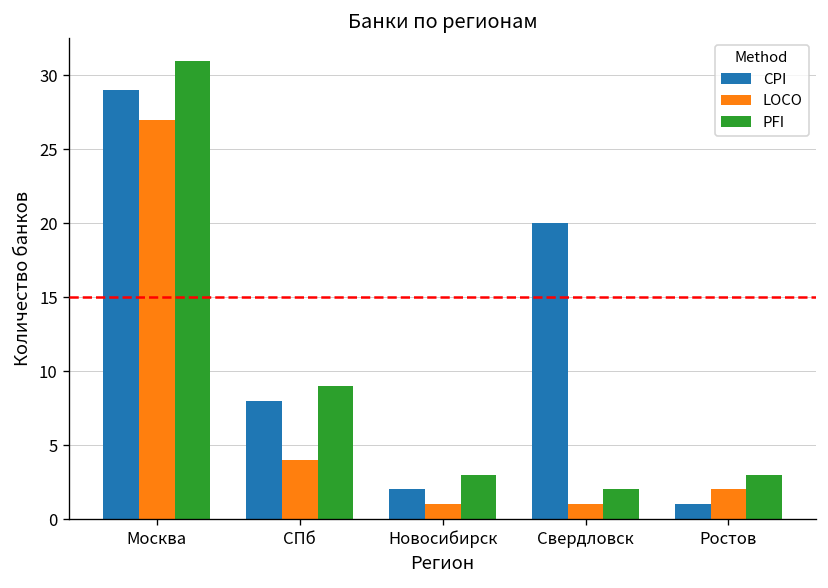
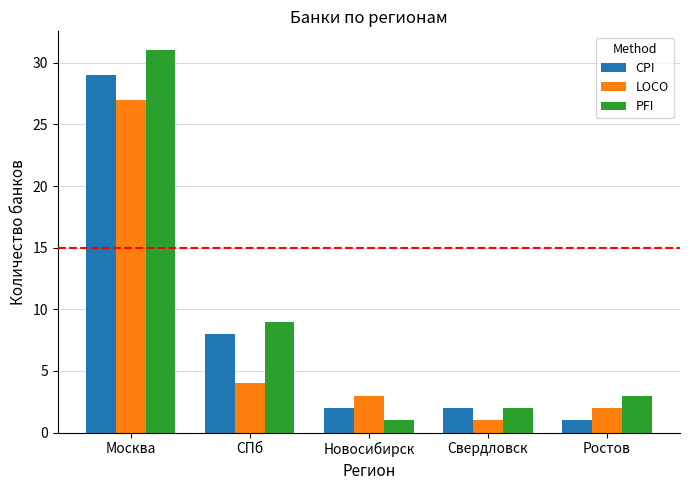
LOCO, Новосибирск: 1 -> 3
PFI, Новосибирск: 3 -> 1
CPI, Свердловск: 20 -> 2
